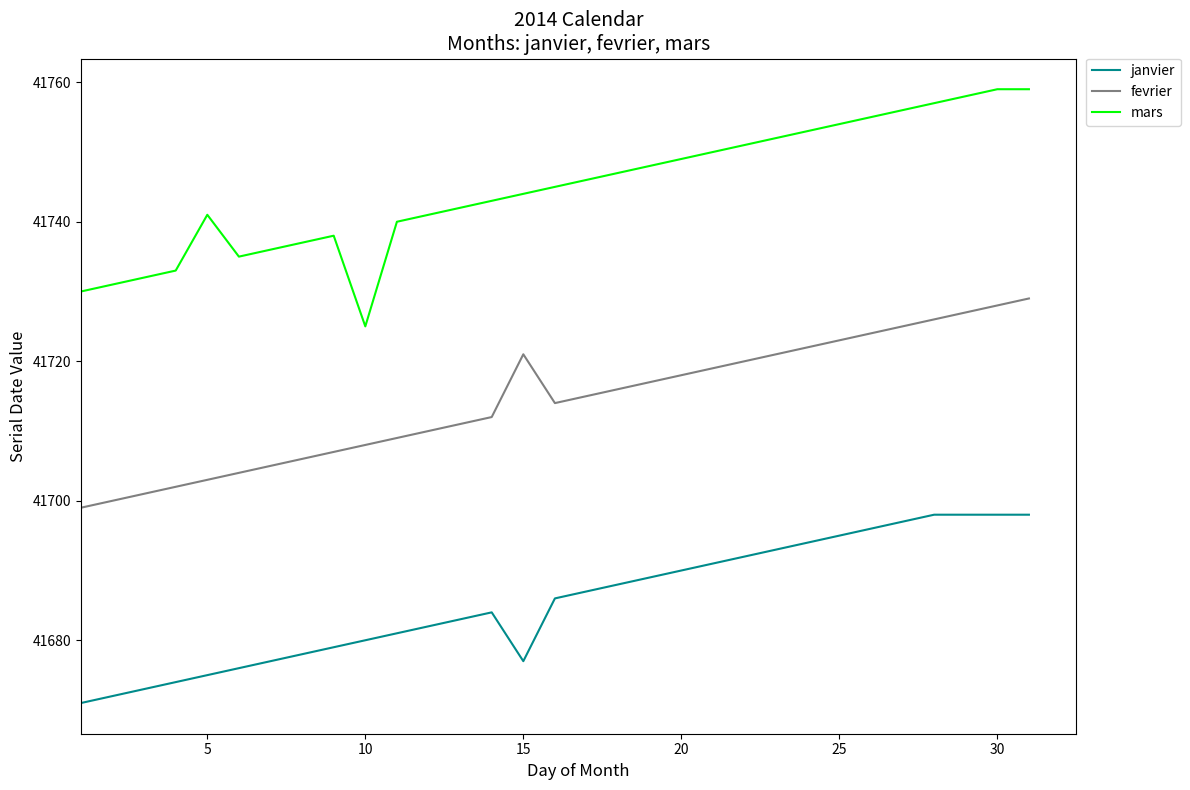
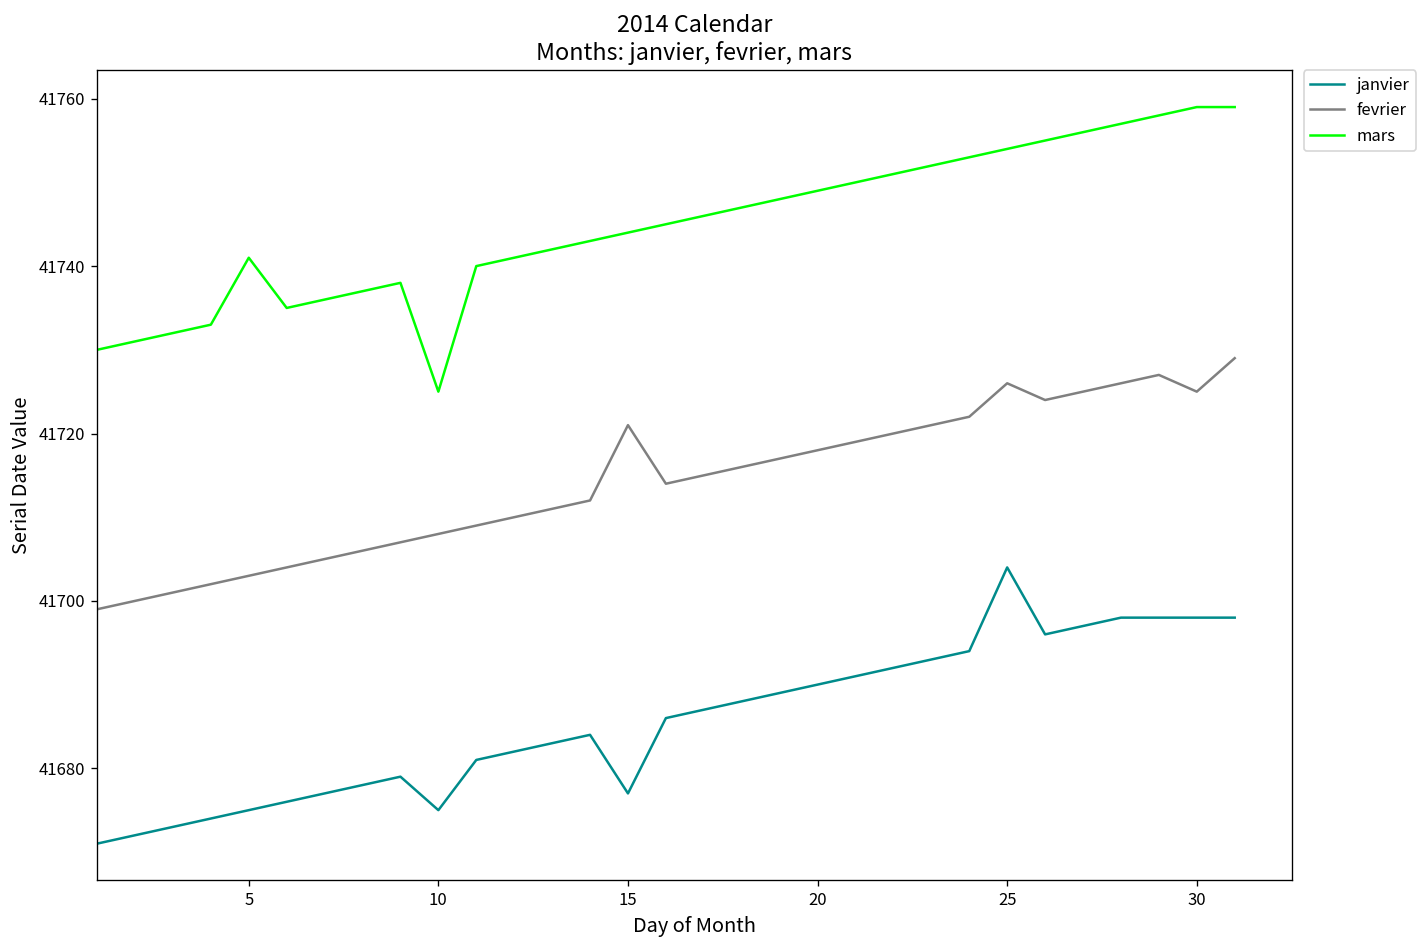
janvier, 10: 41680 -> 41675
janvier, 25: 41695 -> 41704
fevrier, 25: 41723 -> 41726
fevrier, 30: 41728 -> 41725
